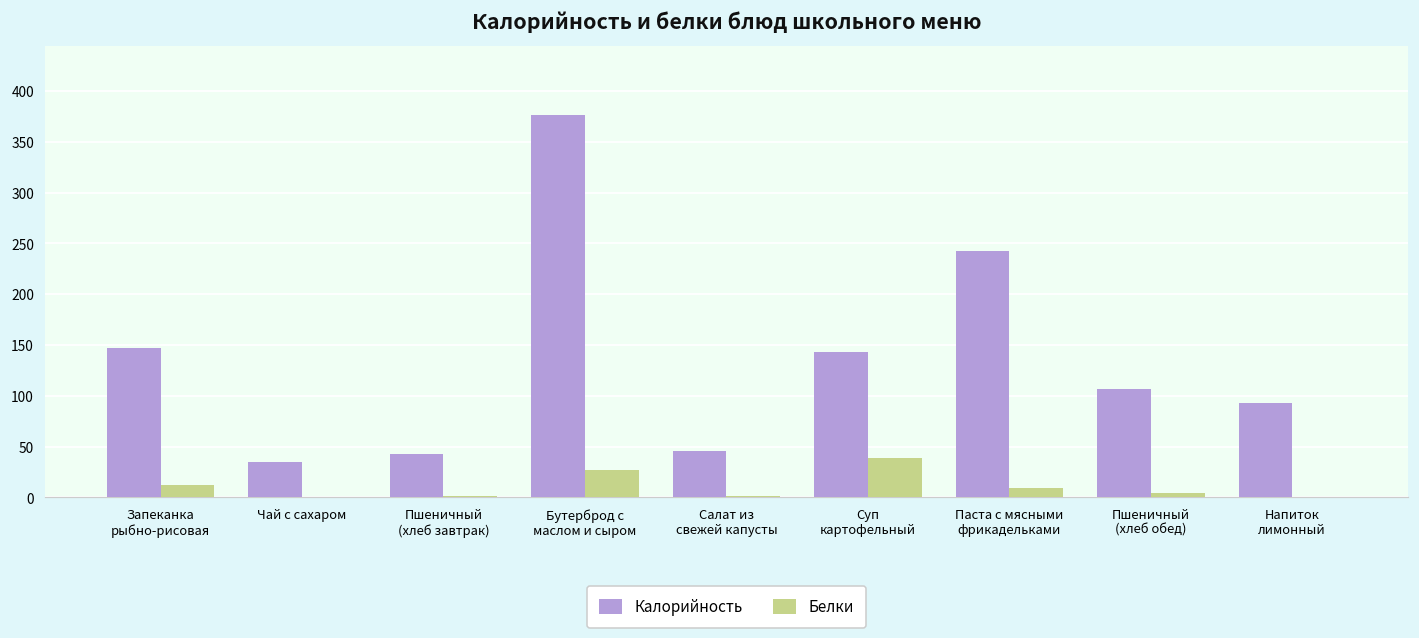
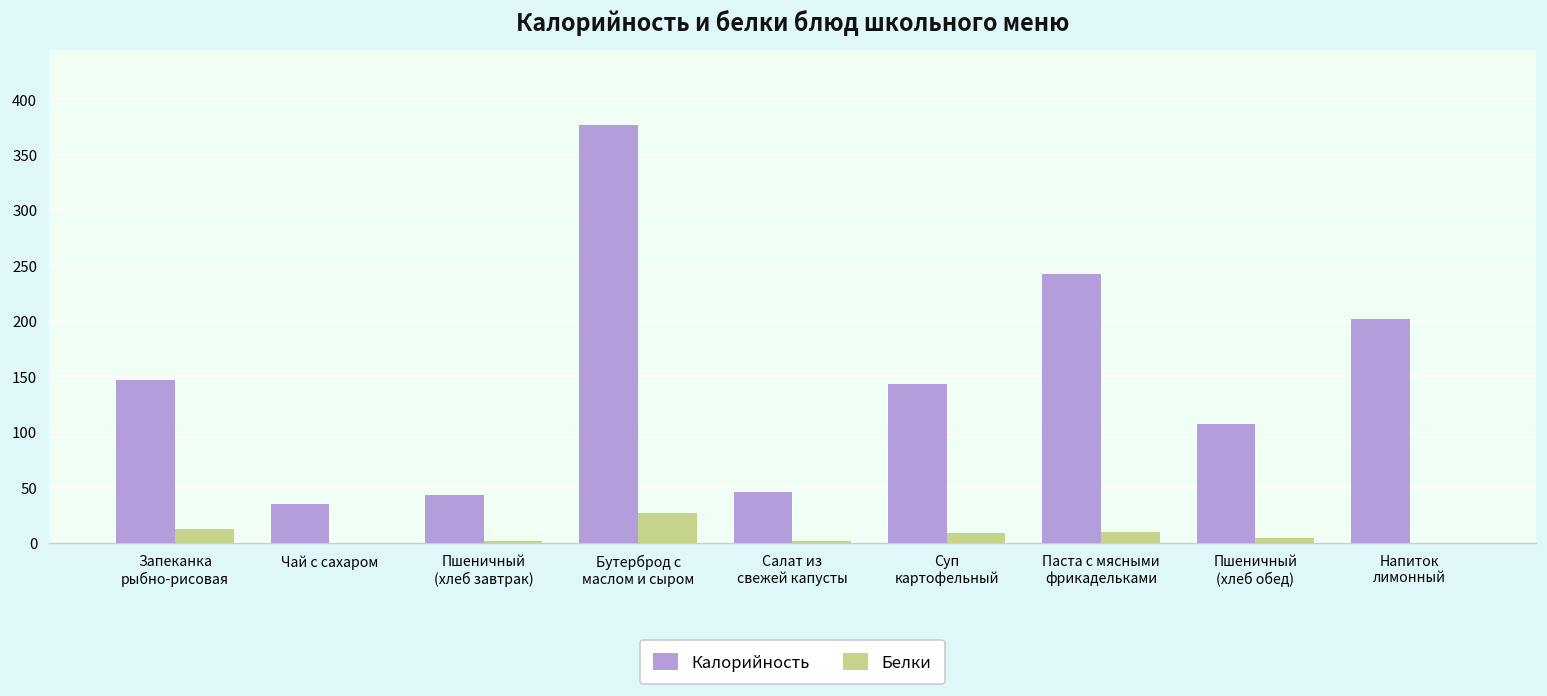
Белки, Суп картофельный: 40 -> 10
Калорийность, Напиток лимонный: 90 -> 200
